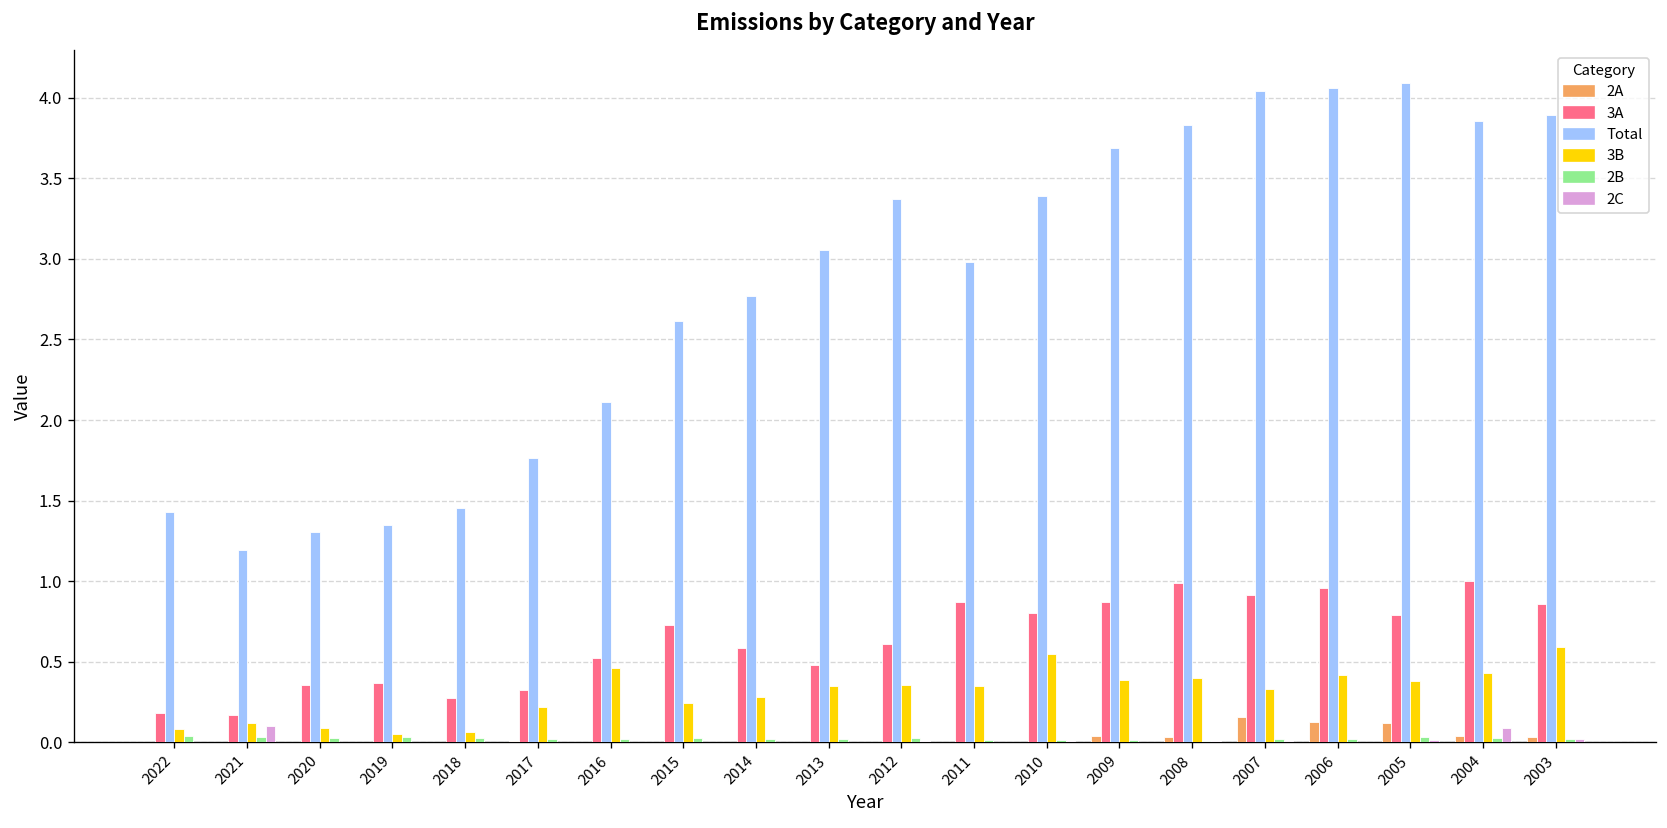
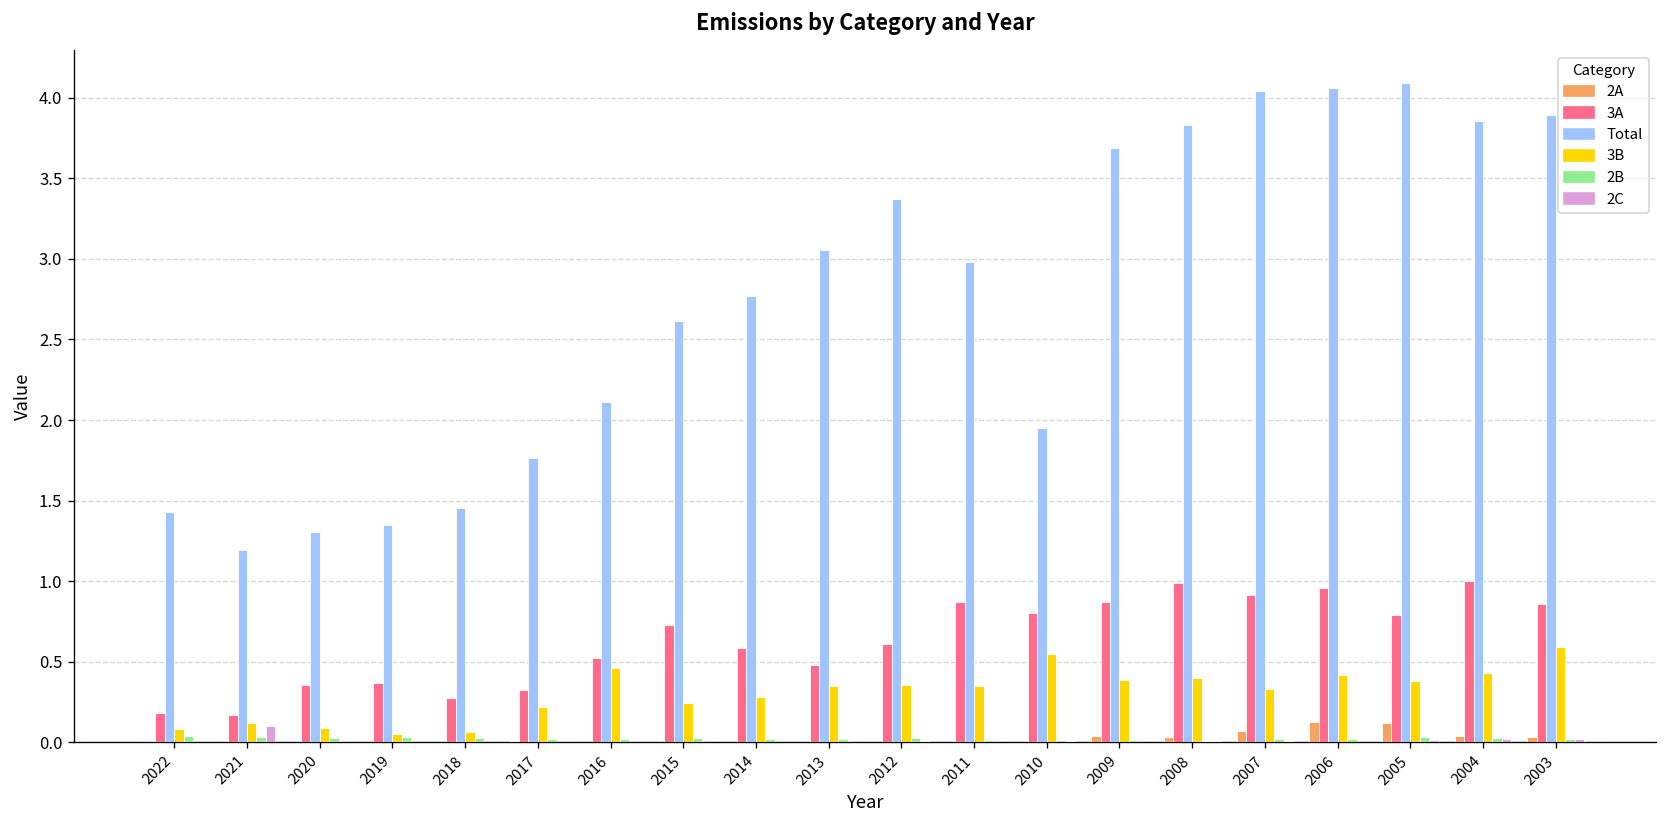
Total, 2010: 3.39 -> 1.95
2A, 2007: 0.16 -> 0.07
2C, 2004: 0.09 -> 0.02
